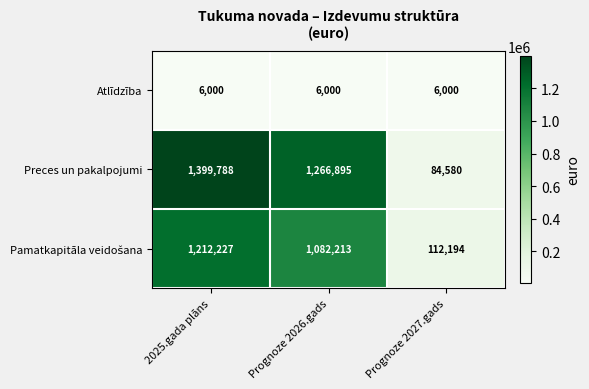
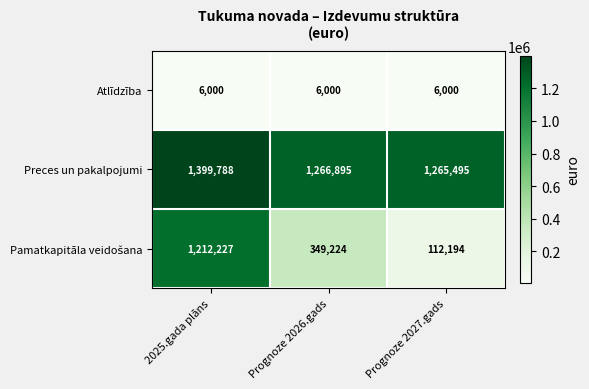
Preces un pakalpojumi, Prognoze 2027.gads: 84,580 -> 1,265,495
Pamatkapitāla veidošana, Prognoze 2026.gads: 1,082,213 -> 349,224
